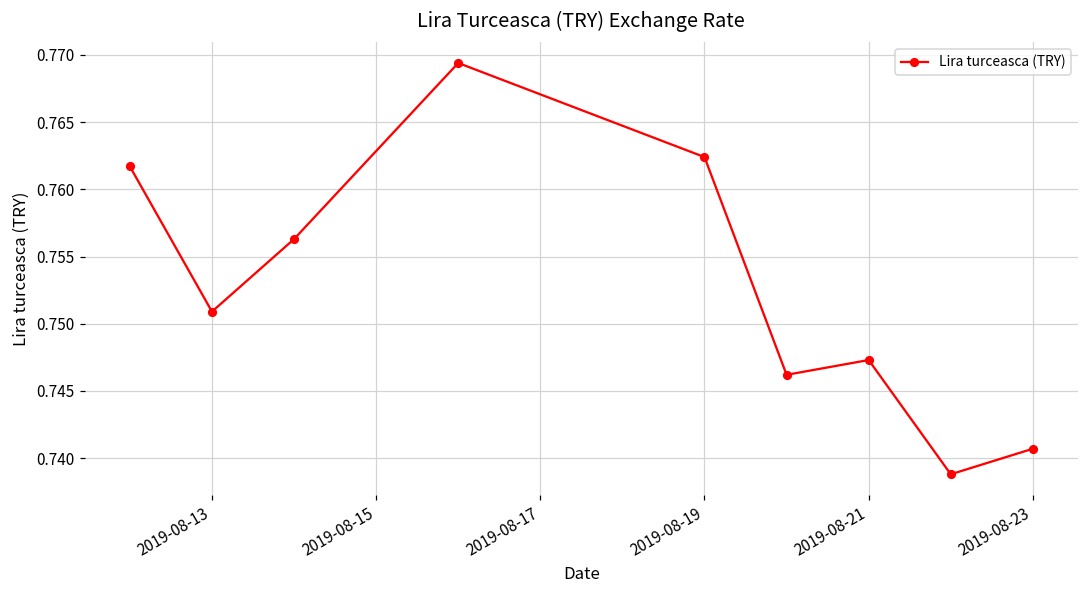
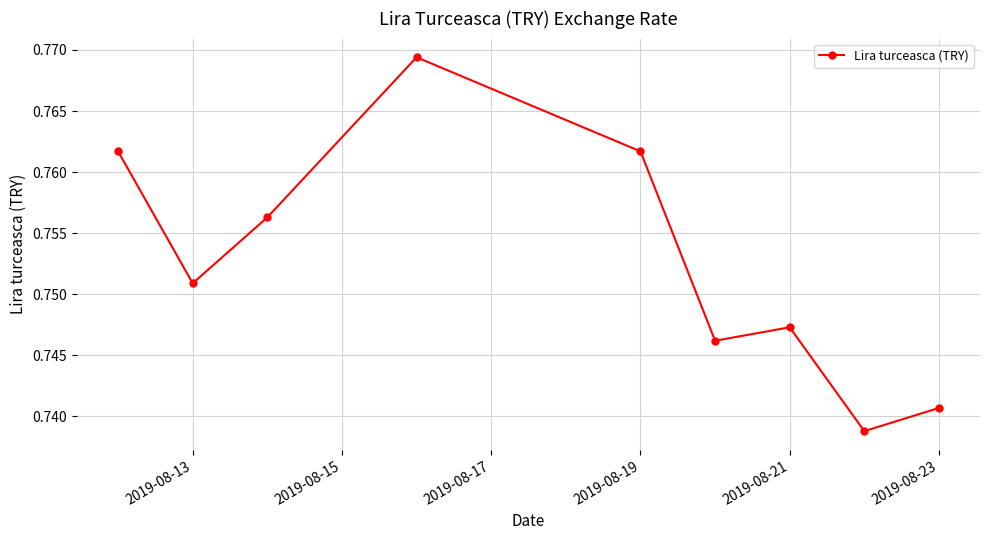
2019-08-19: 0.7624 -> 0.7617
